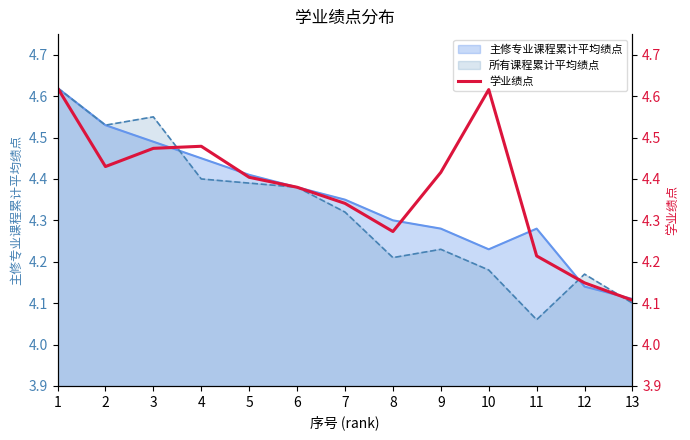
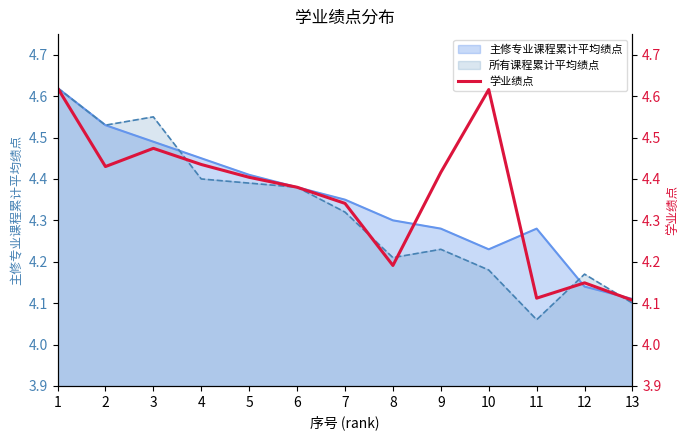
学业绩点, 4: 4.48 -> 4.44
学业绩点, 8: 4.27 -> 4.19
学业绩点, 11: 4.21 -> 4.11
